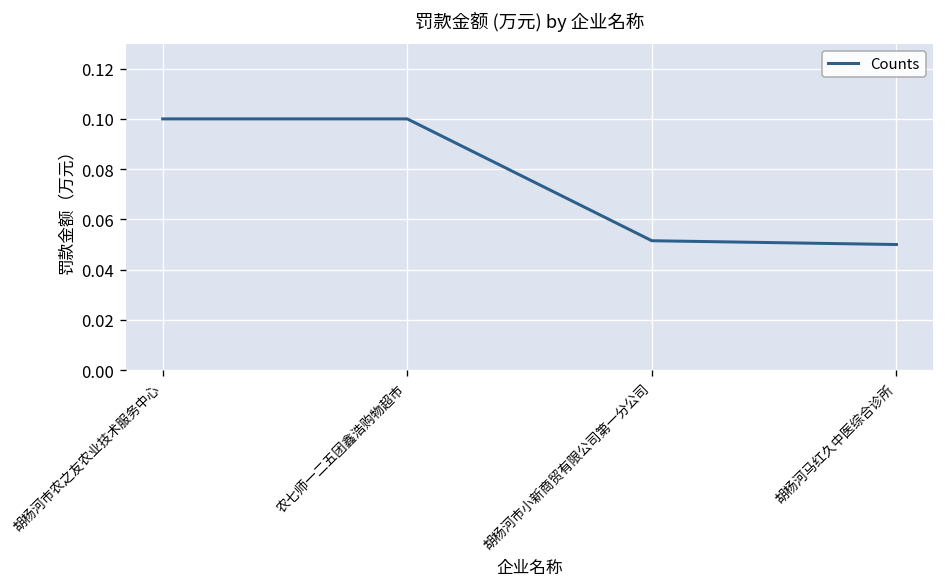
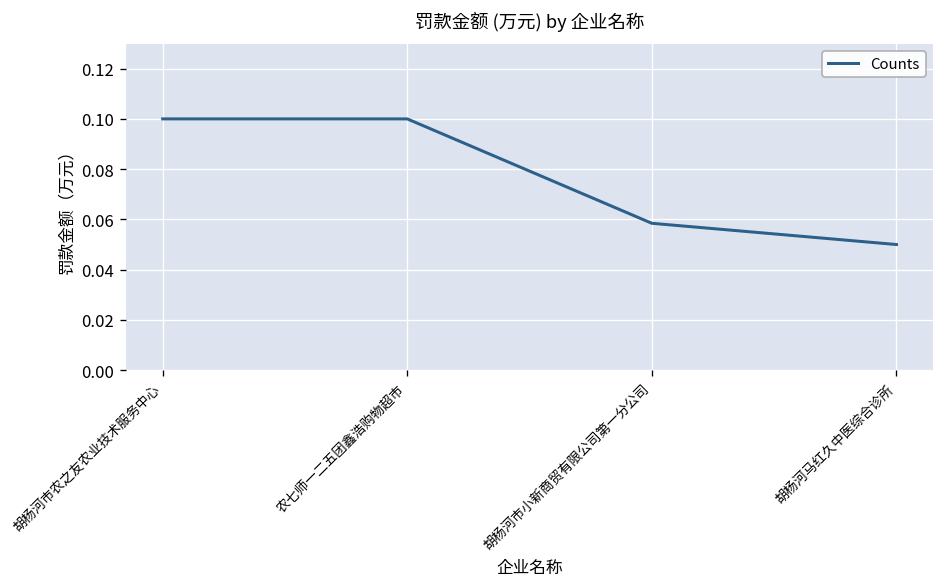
胡杨河市小新商贸有限公司第一分公司: 0.052 -> 0.058
